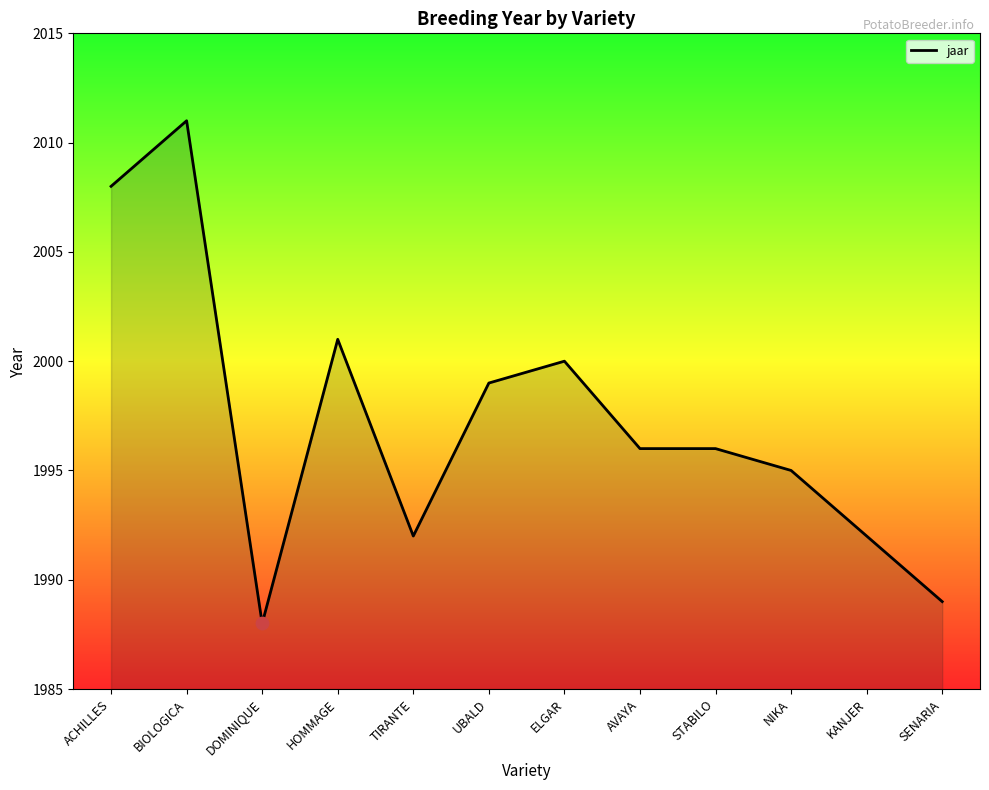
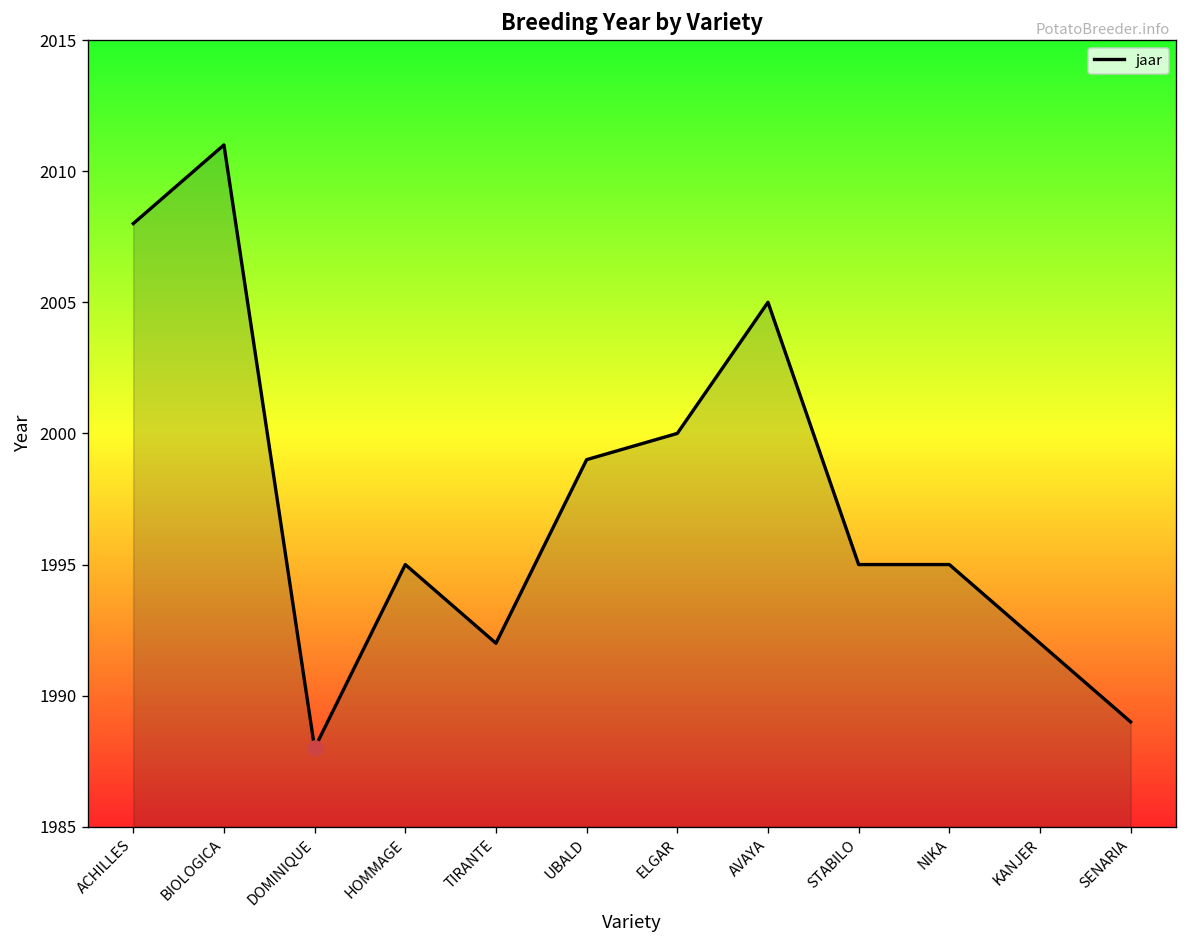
jaar, HOMMAGE: 2001 -> 1995
jaar, AVAYA: 1996 -> 2005
jaar, STABILO: 1996 -> 1995
